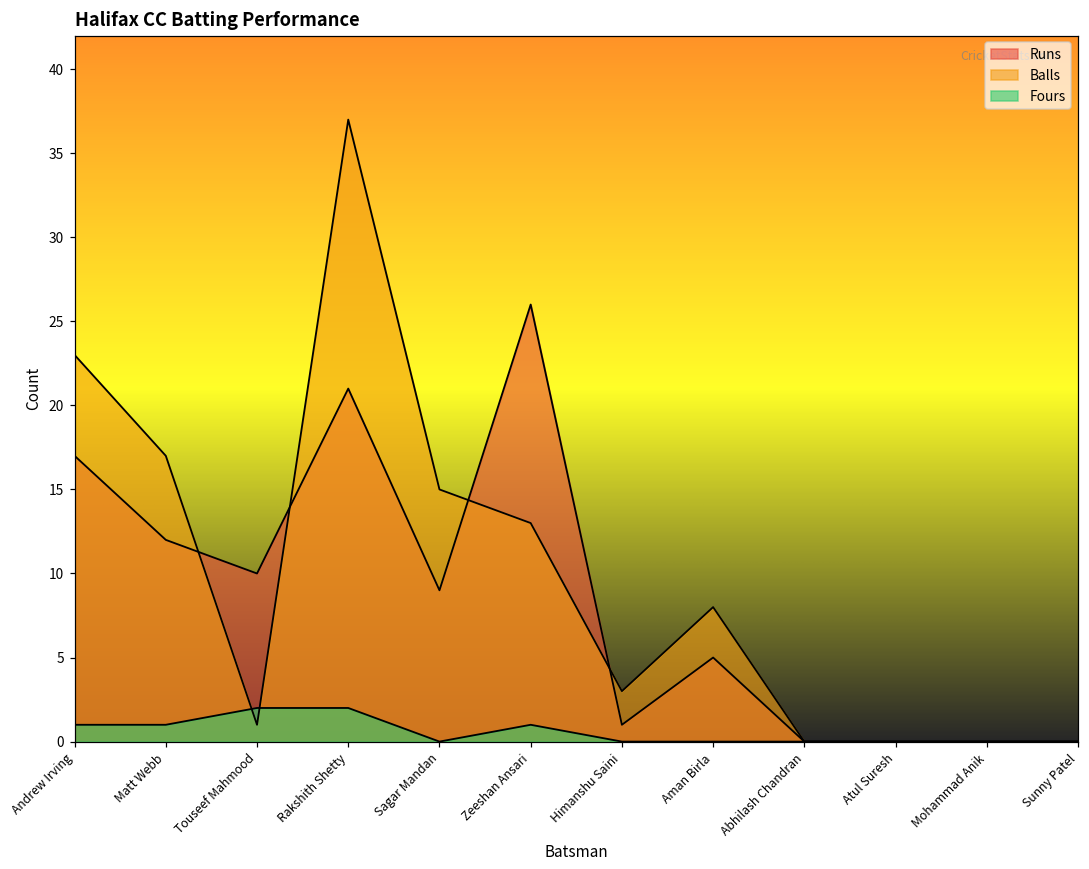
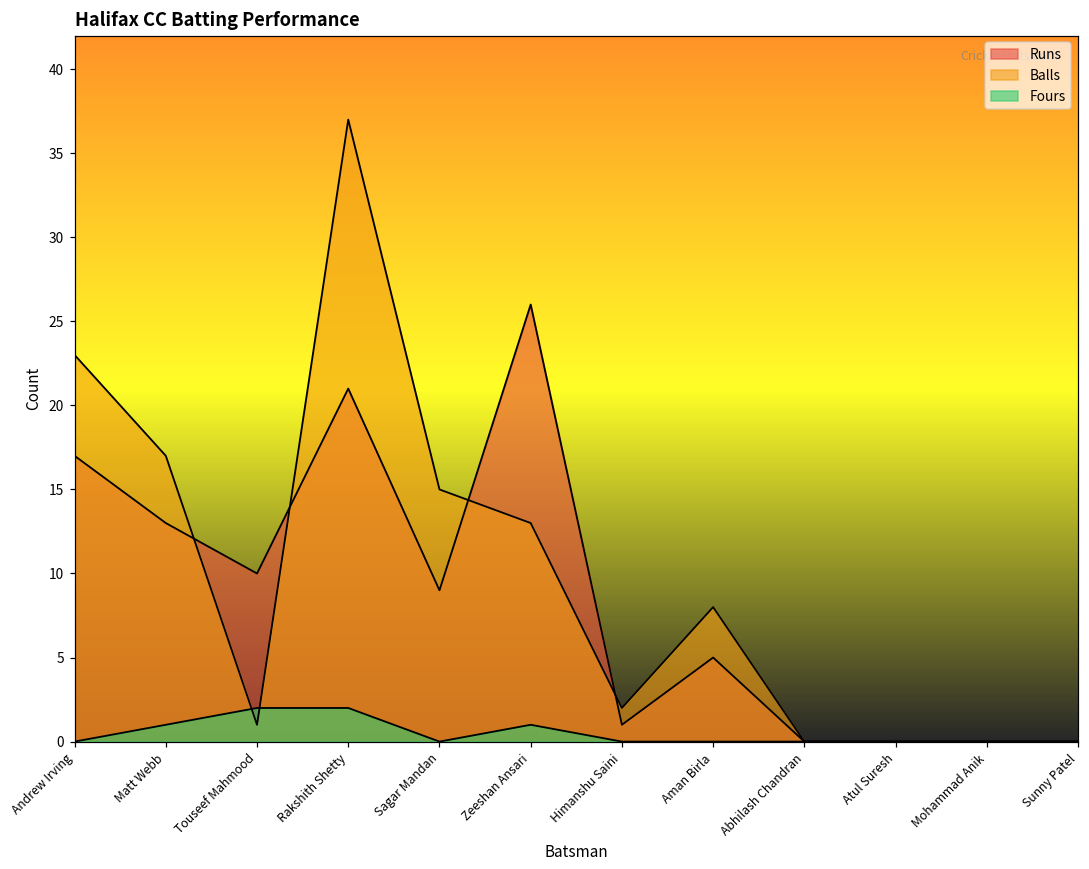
Fours, Andrew Irving: 1 -> 0
Runs, Matt Webb: 12 -> 13
Balls, Himanshu Saini: 3 -> 2
